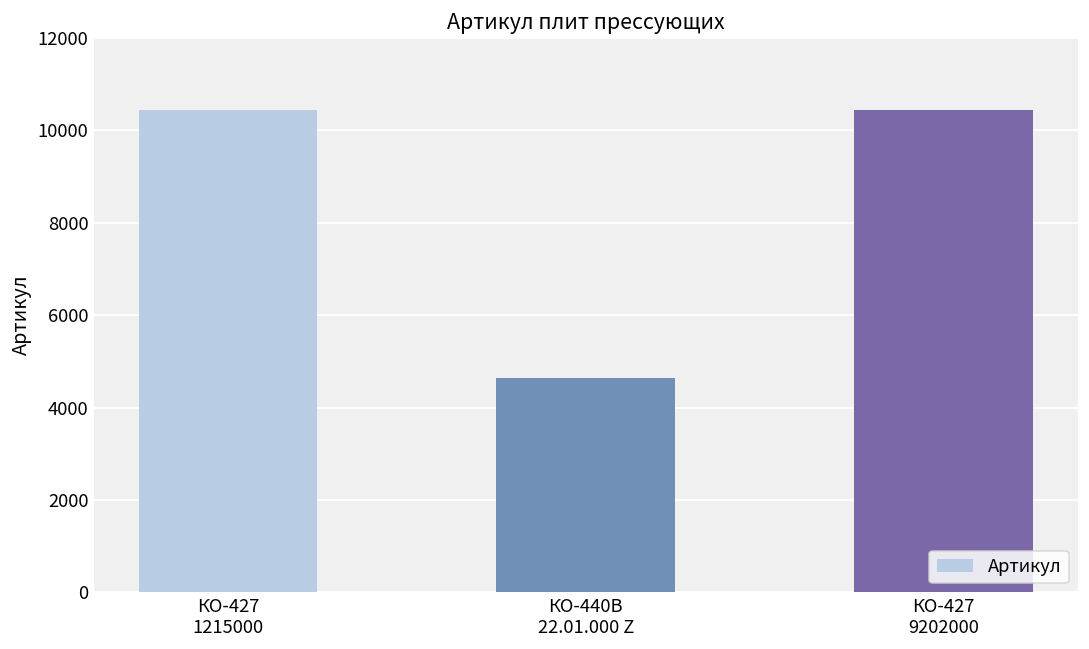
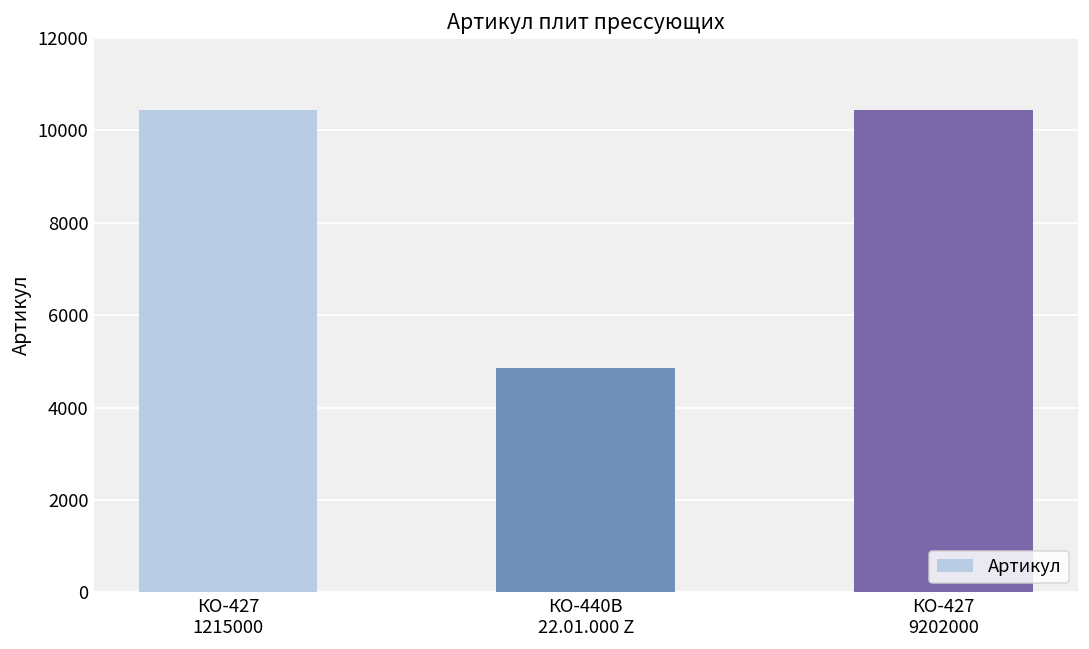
КО-440В 22.01.000 Z: 4600 -> 4900
